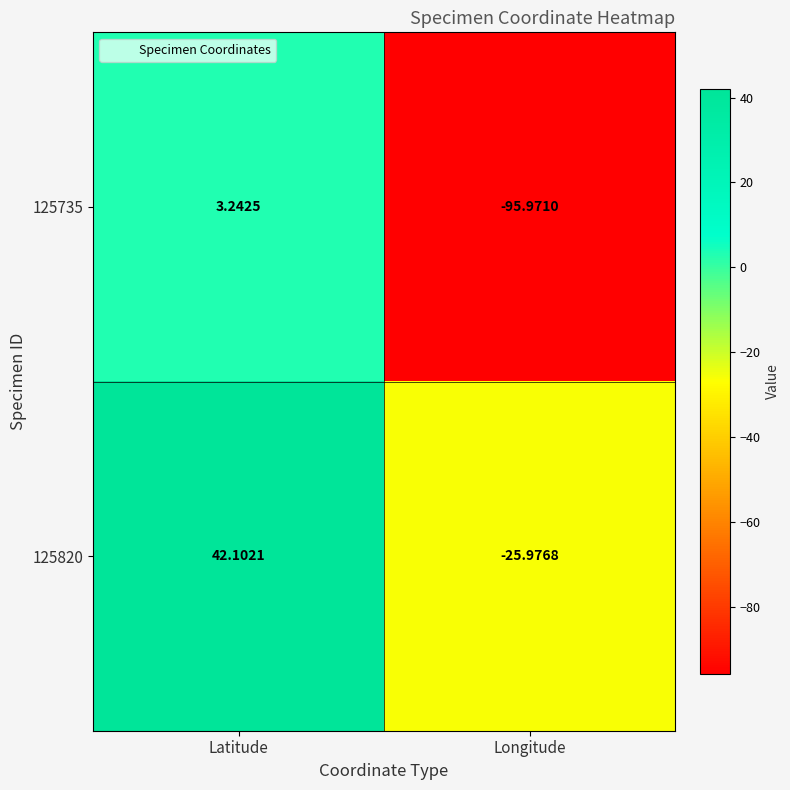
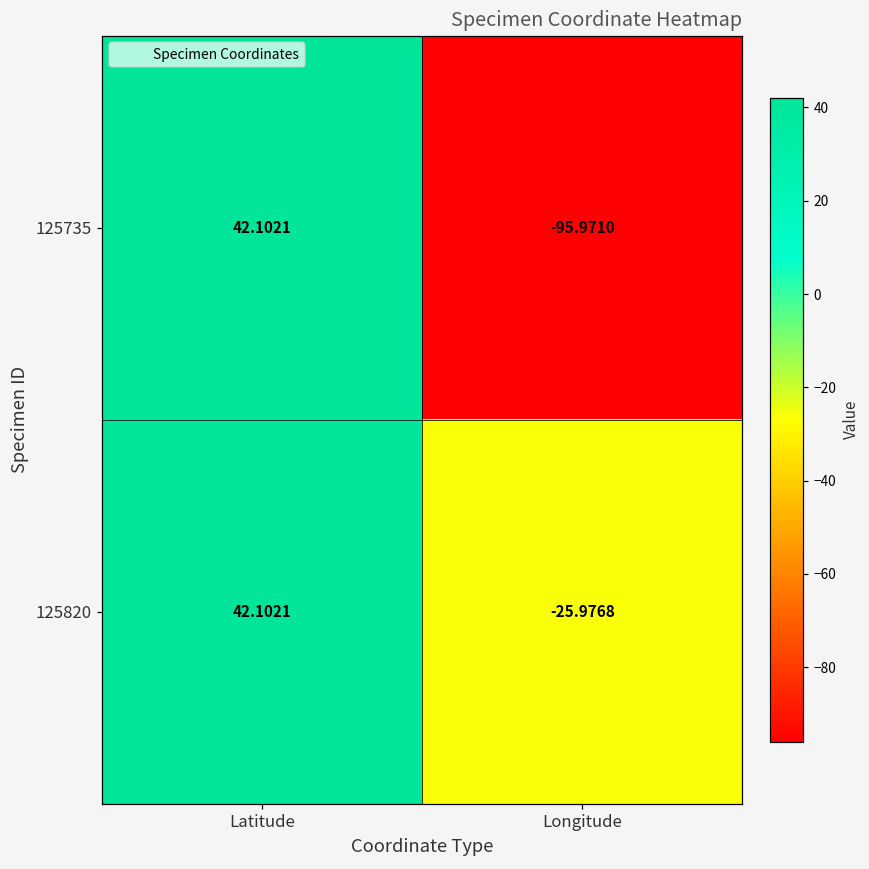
125735, Latitude: 3.2425 -> 42.1021
